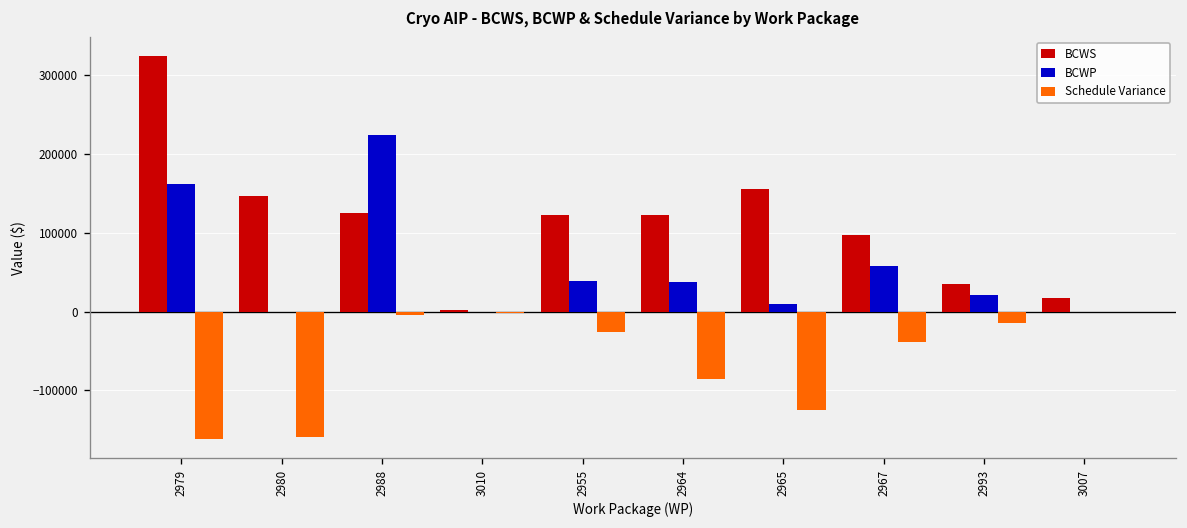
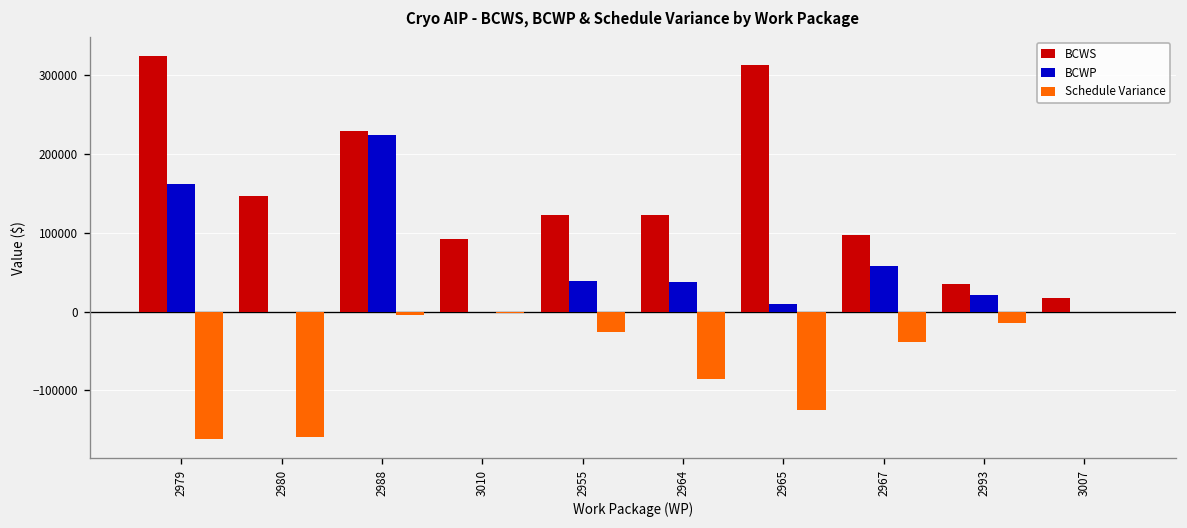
BCWS, 2988: 120000 -> 230000
BCWS, 3010: 0 -> 90000
BCWS, 2965: 160000 -> 310000
